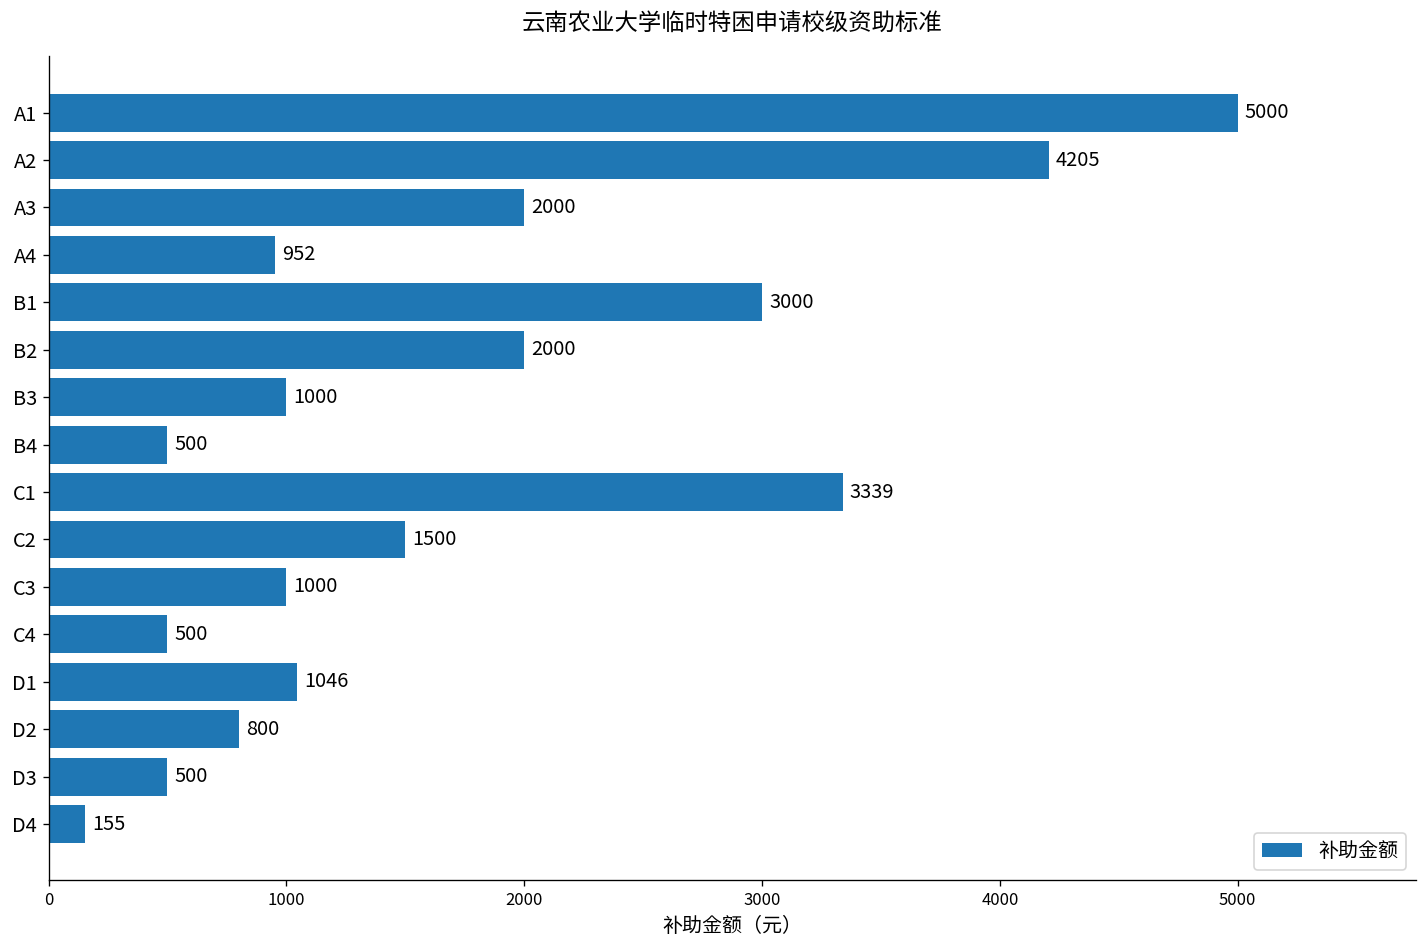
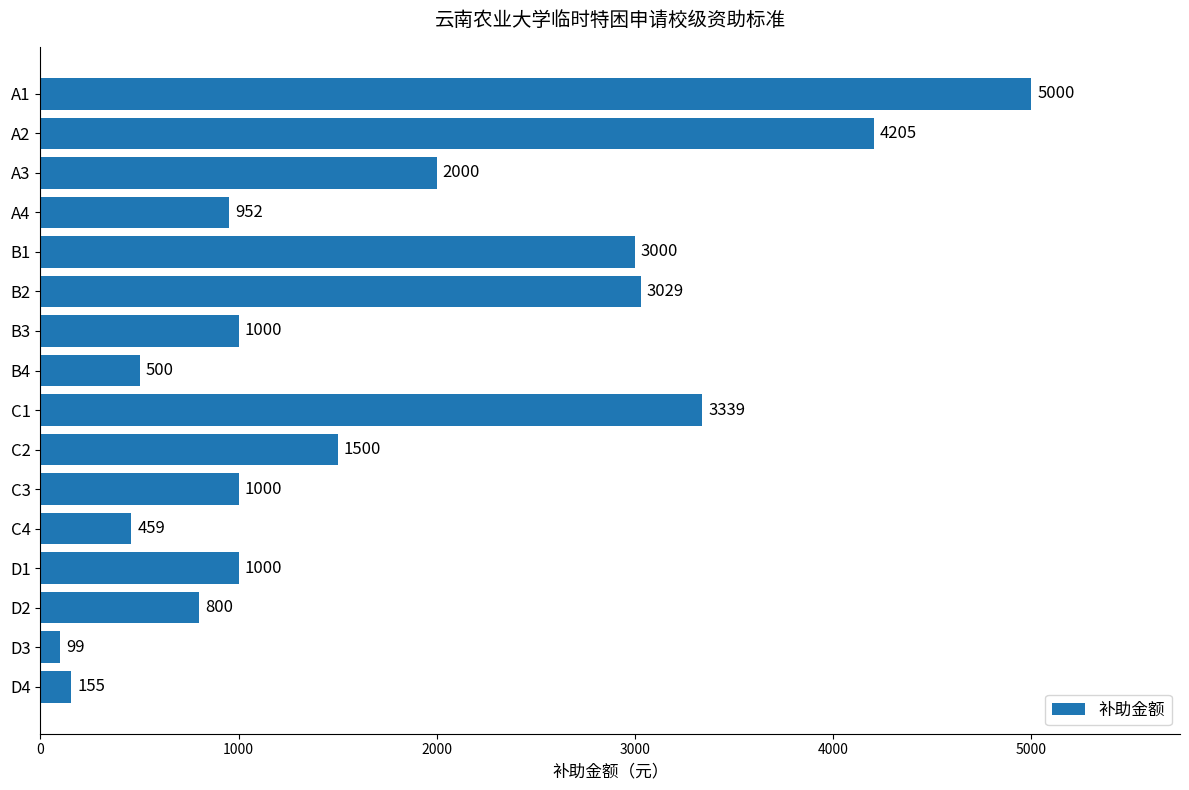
B2: 2000 -> 3029
C4: 500 -> 459
D1: 1046 -> 1000
D3: 500 -> 99
